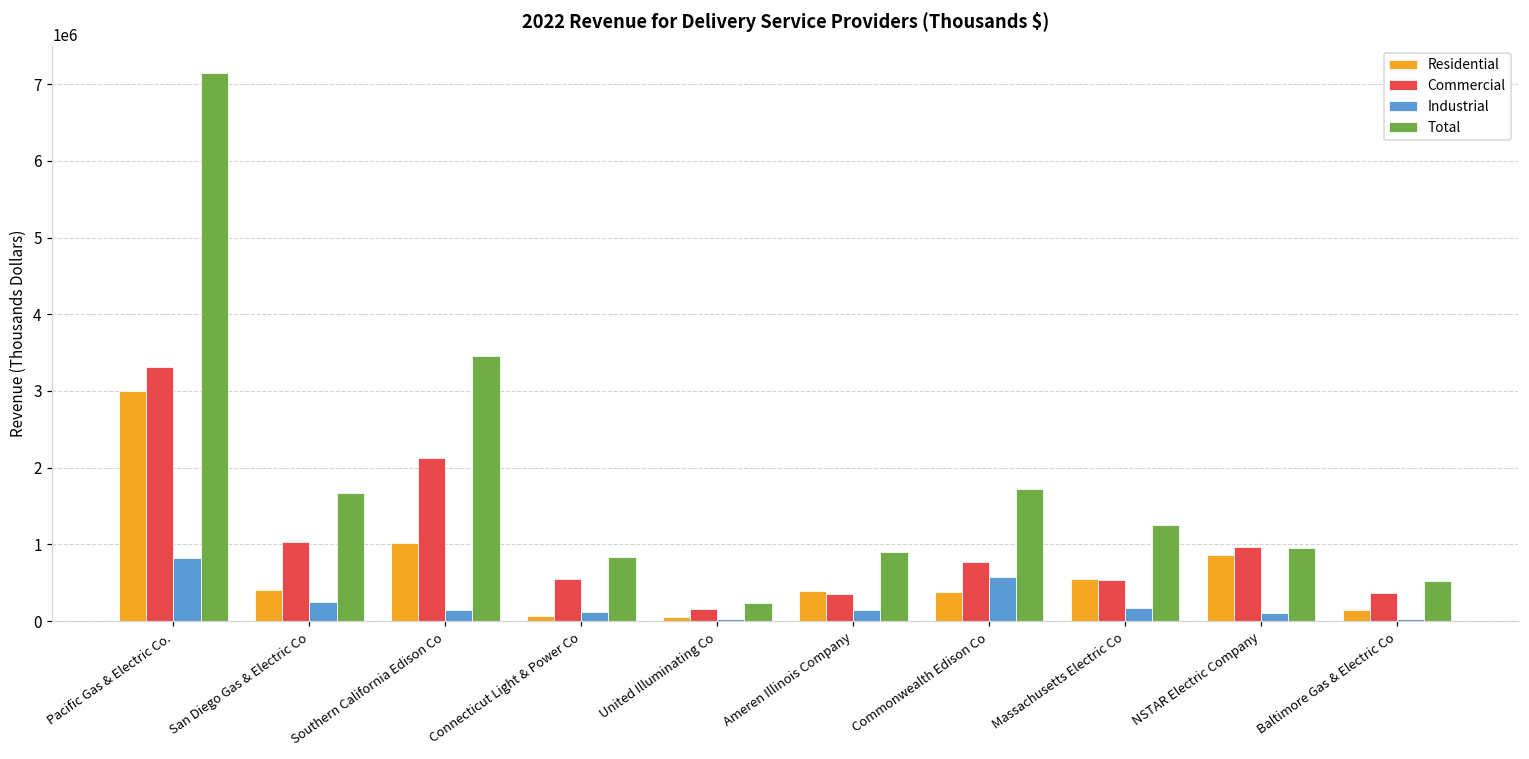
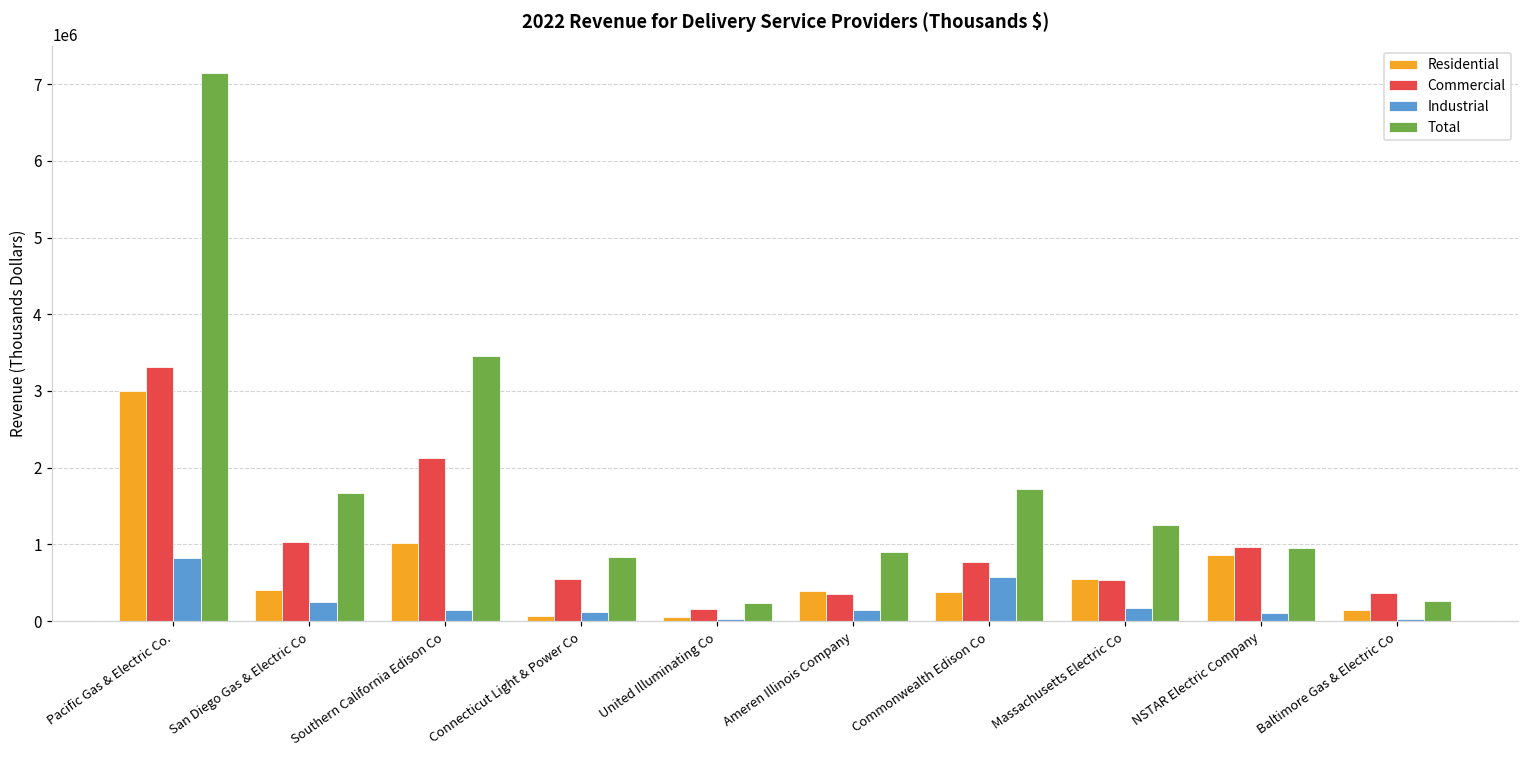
Total, Baltimore Gas & Electric Co: 500000 -> 300000
